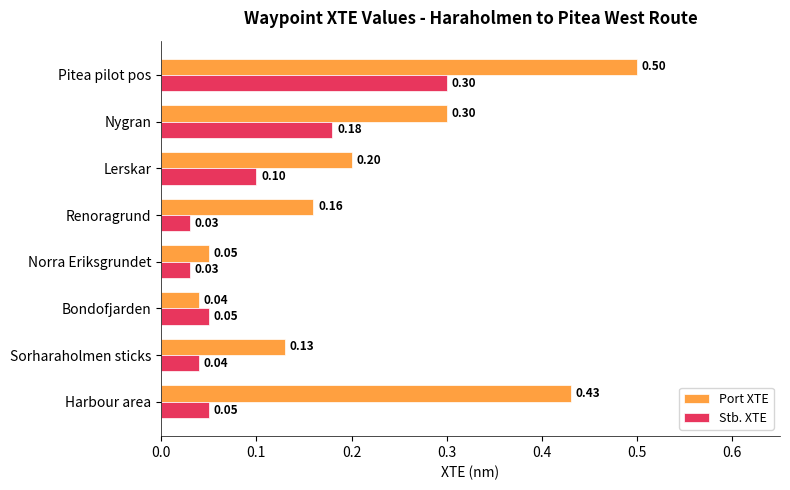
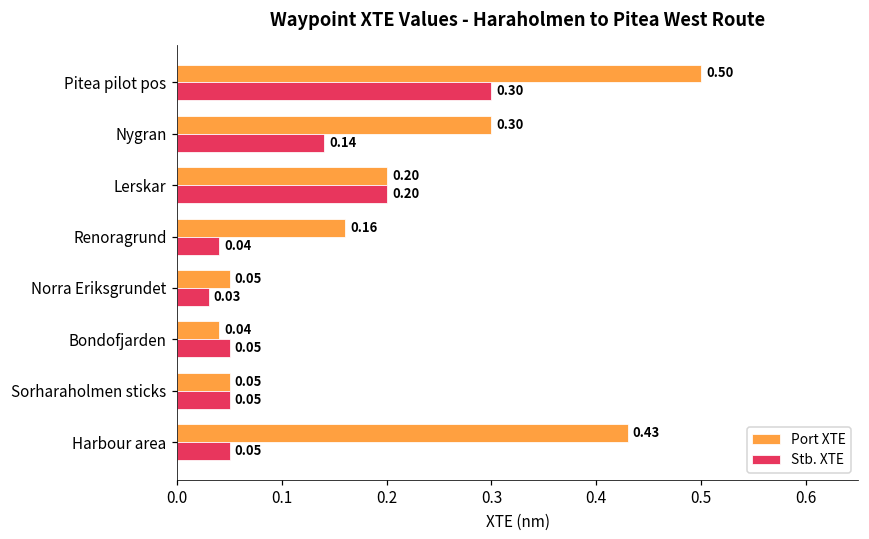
Stb. XTE, Nygran: 0.18 -> 0.14
Stb. XTE, Lerskar: 0.10 -> 0.20
Stb. XTE, Renoragrund: 0.03 -> 0.04
Port XTE, Sorharaholmen sticks: 0.13 -> 0.05
Stb. XTE, Sorharaholmen sticks: 0.04 -> 0.05
